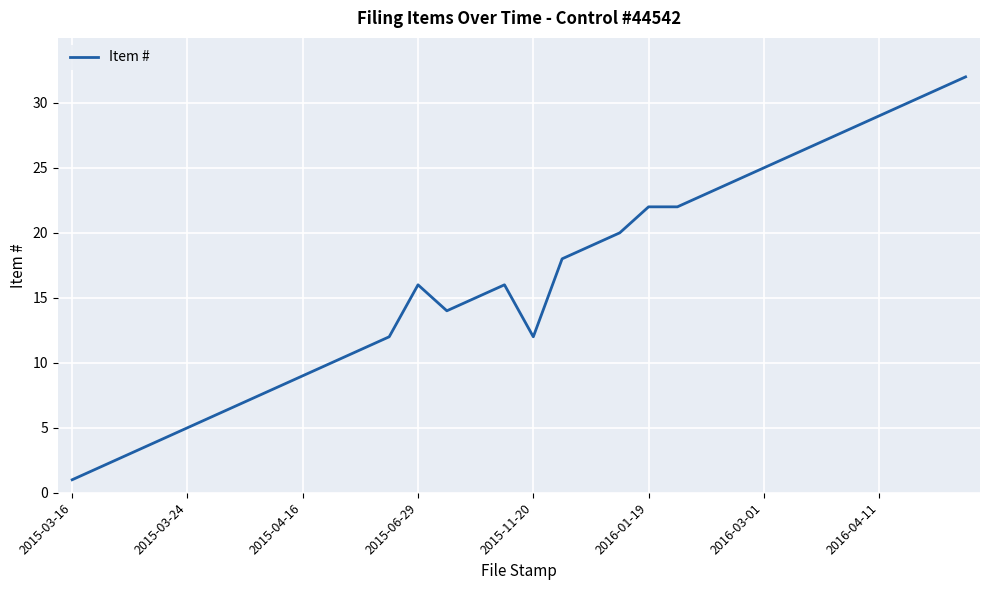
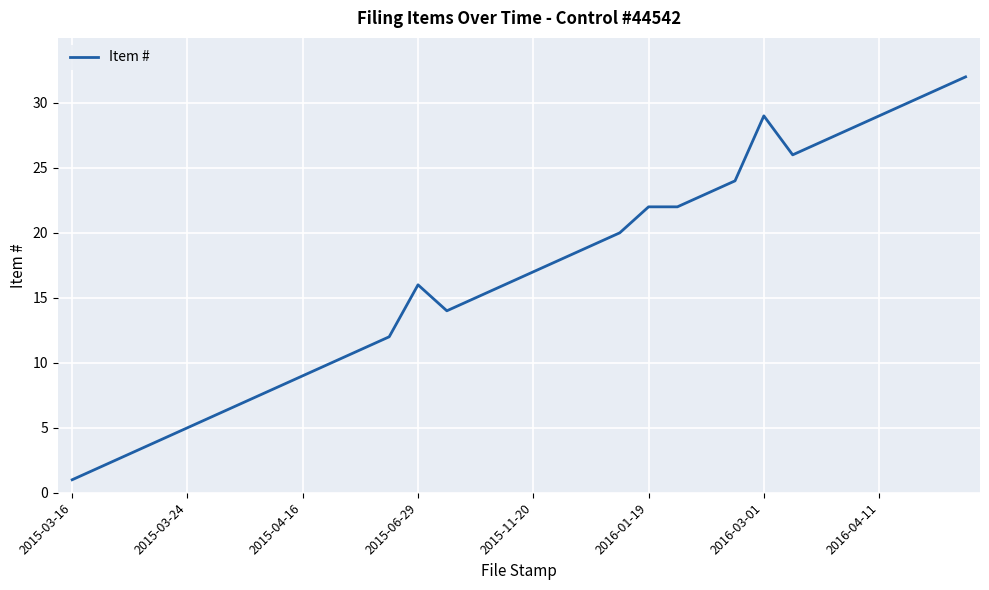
2015-11-20: 12 -> 17
2016-03-01: 25 -> 29
